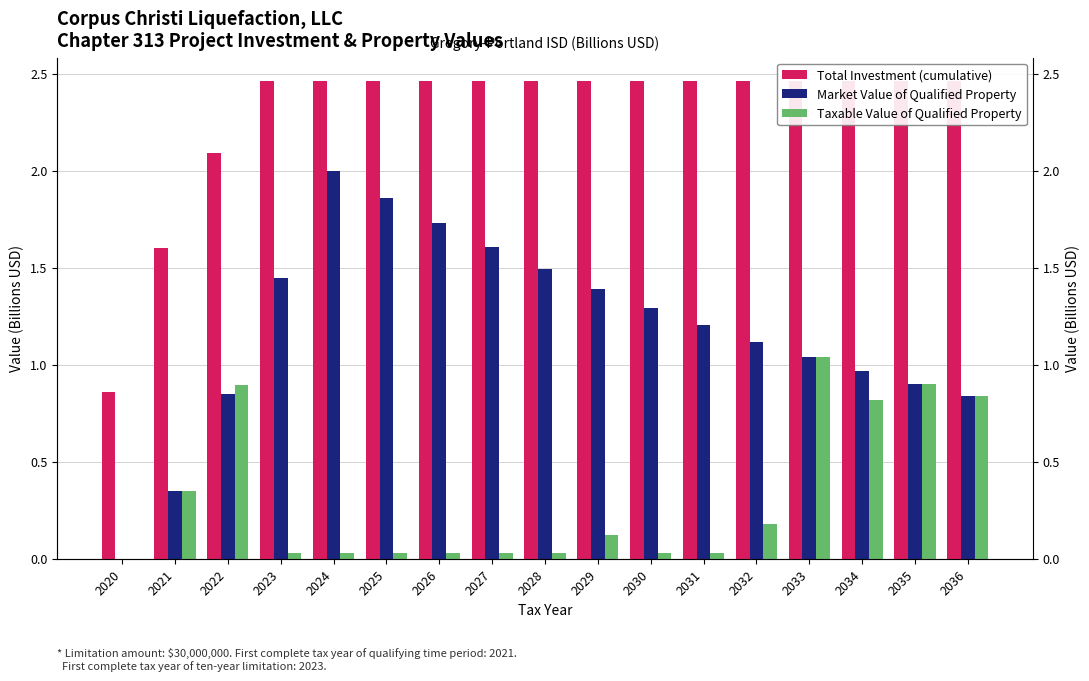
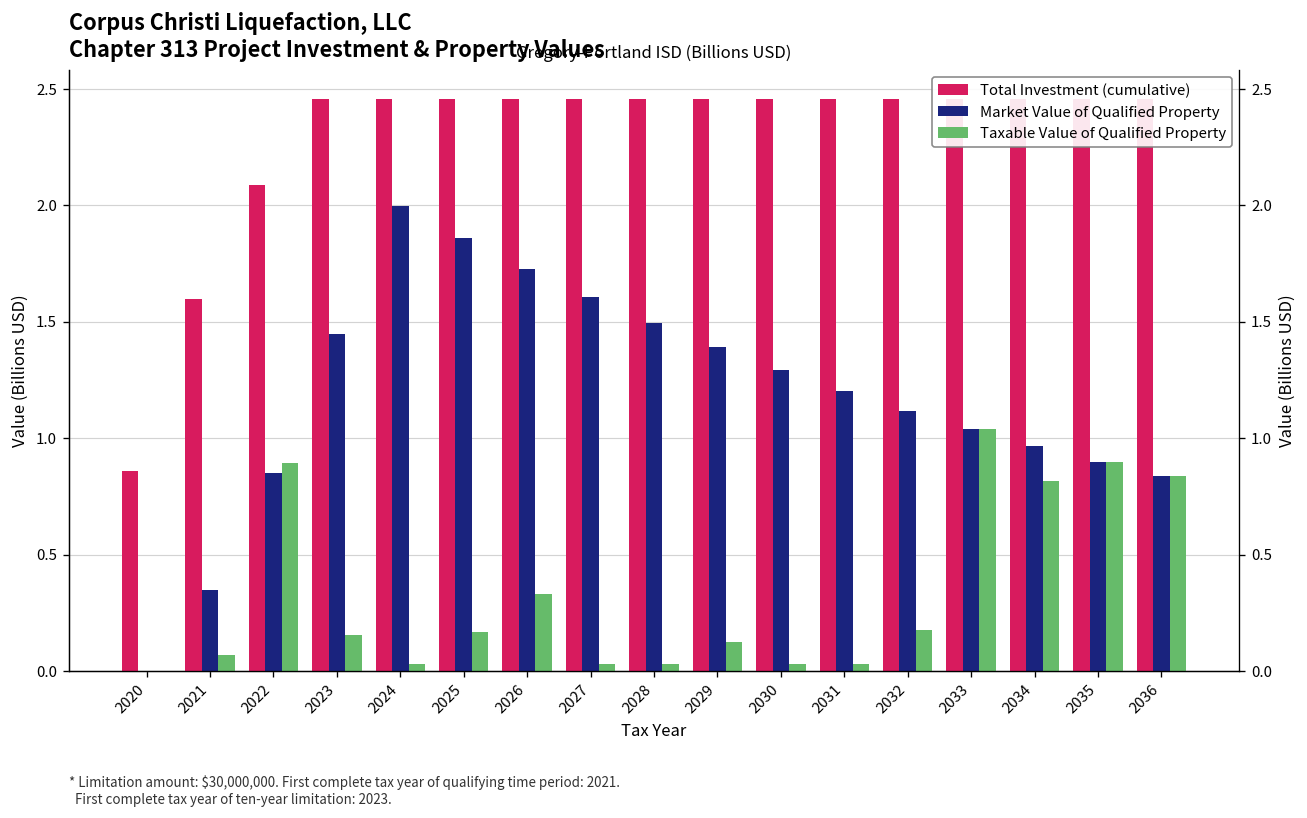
Taxable Value of Qualified Property, 2021: 0.35 -> 0.07
Taxable Value of Qualified Property, 2023: 0.03 -> 0.16
Taxable Value of Qualified Property, 2025: 0.03 -> 0.17
Taxable Value of Qualified Property, 2026: 0.03 -> 0.33
